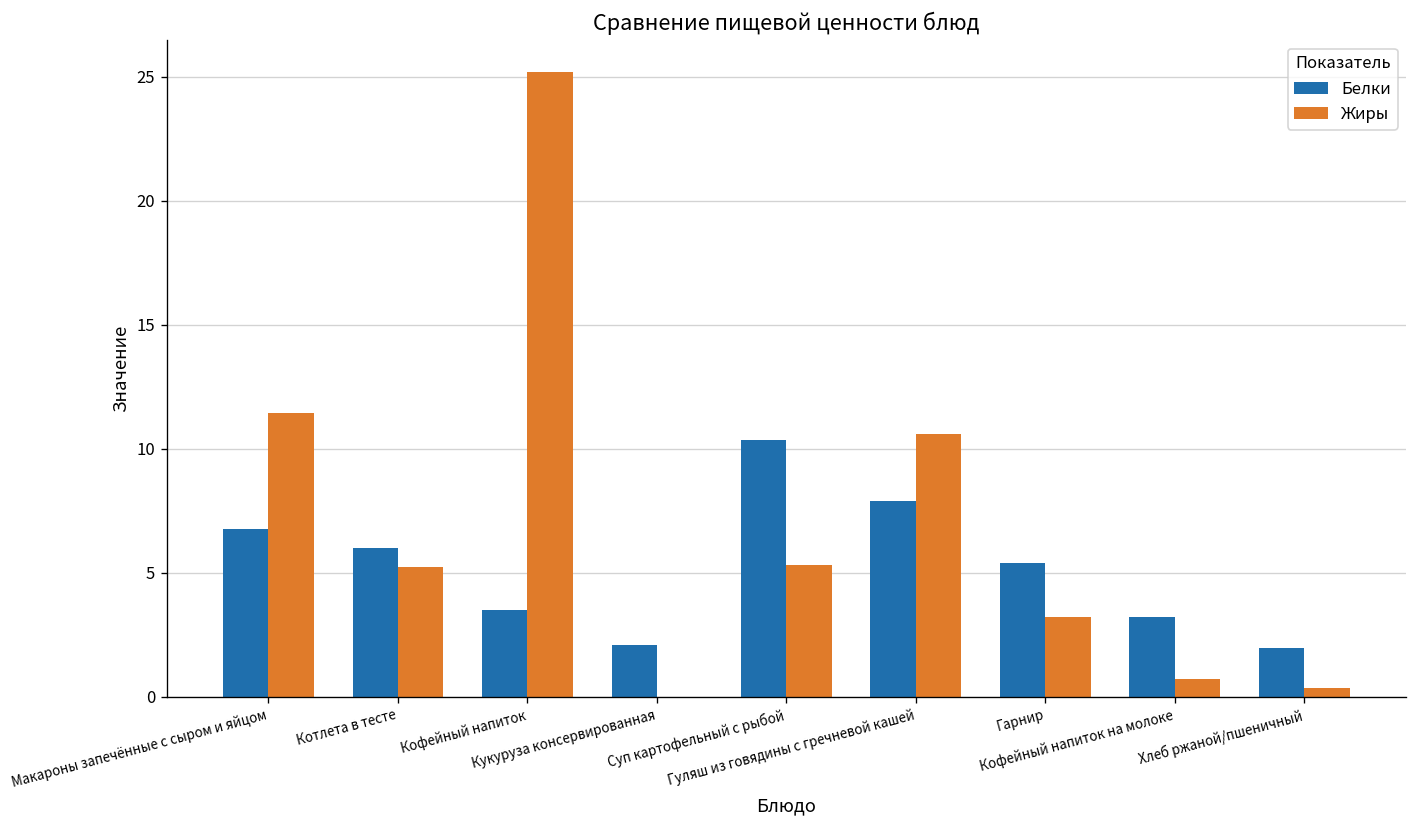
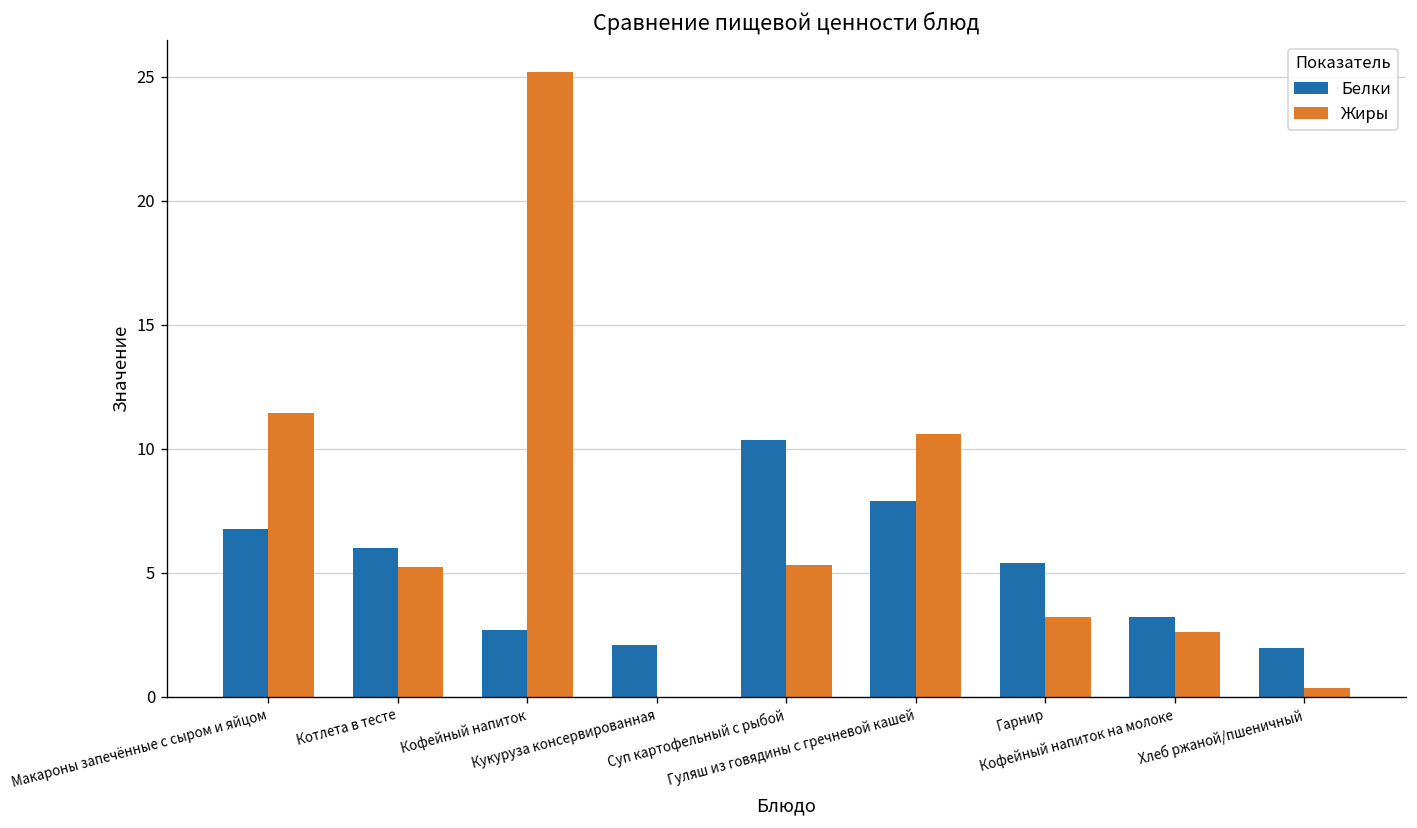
Белки, Кофейный напиток: 3.5 -> 2.7
Жиры, Кофейный напиток на молоке: 0.7 -> 2.6
